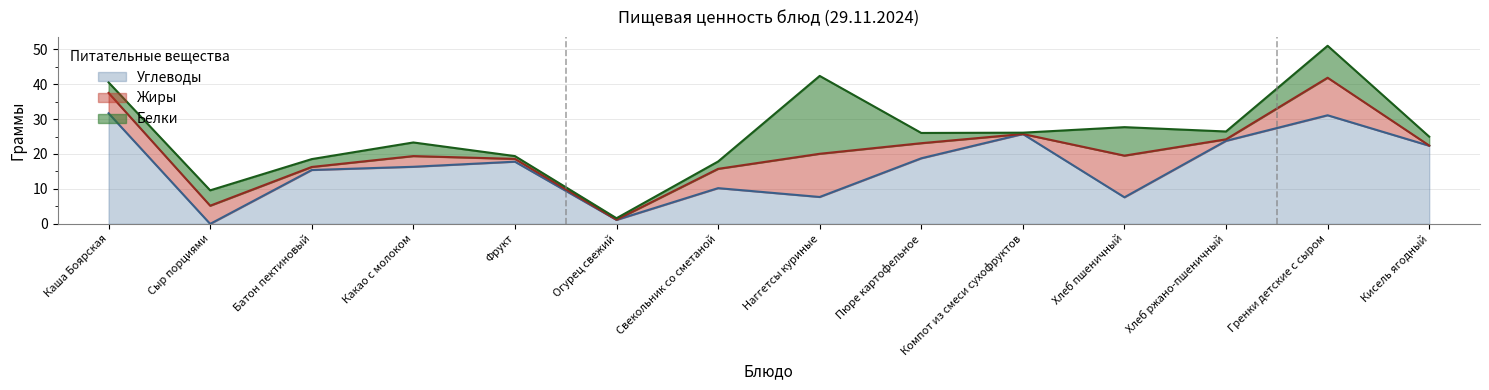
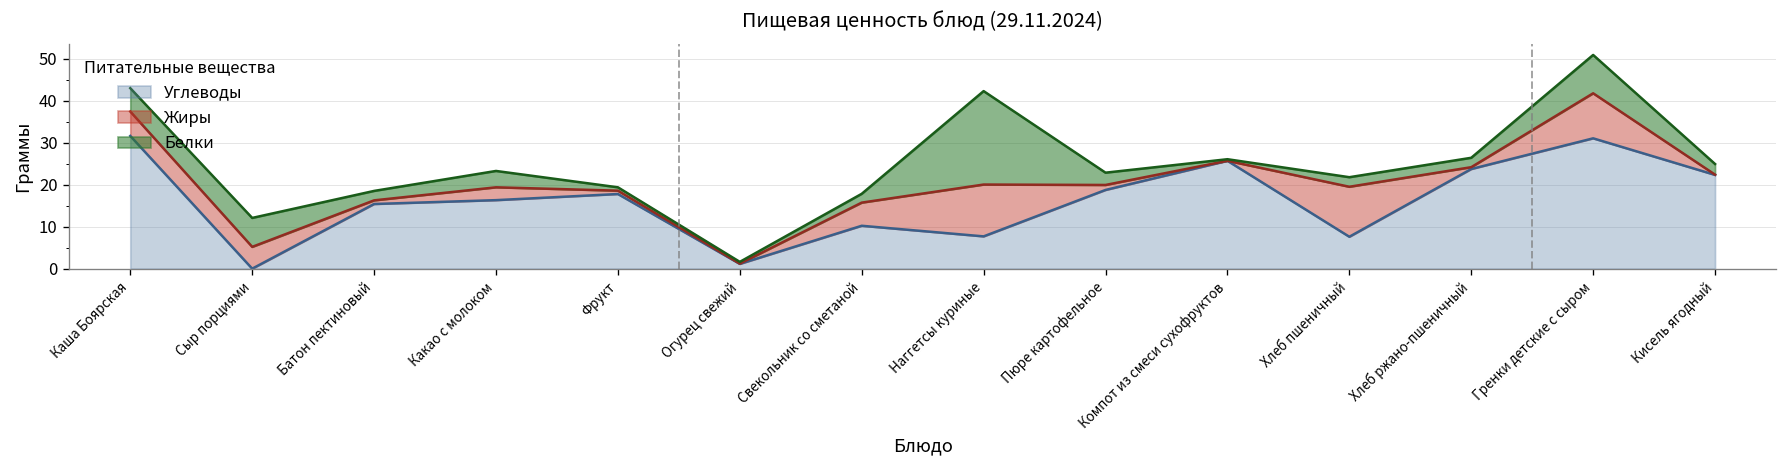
Белки, Каша Боярская: 3 -> 6
Белки, Сыр порциями: 4 -> 7
Жиры, Пюре картофельное: 4 -> 1
Белки, Хлеб пшеничный: 8 -> 2
